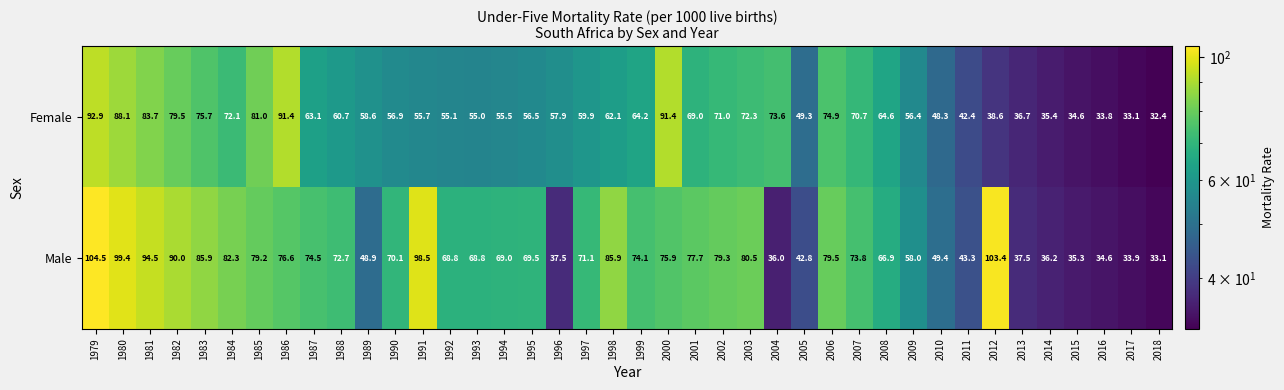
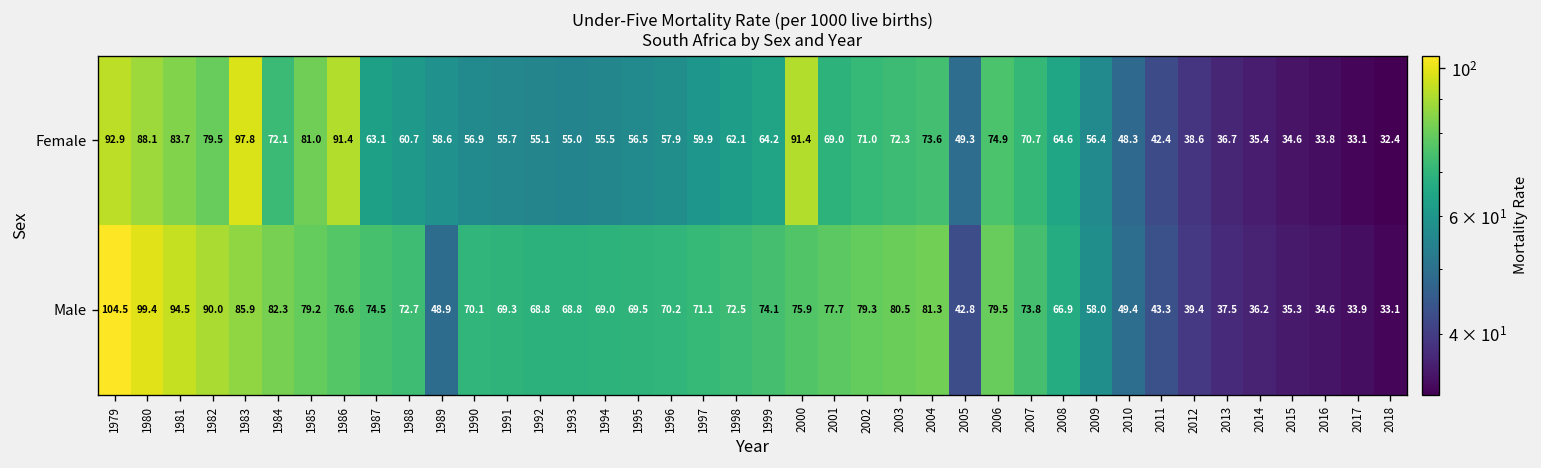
Female, 1983: 75.7 -> 97.8
Male, 1991: 98.5 -> 69.3
Male, 1996: 37.5 -> 70.2
Male, 1998: 85.9 -> 72.5
Male, 2004: 36.0 -> 81.3
Male, 2012: 103.4 -> 39.4
